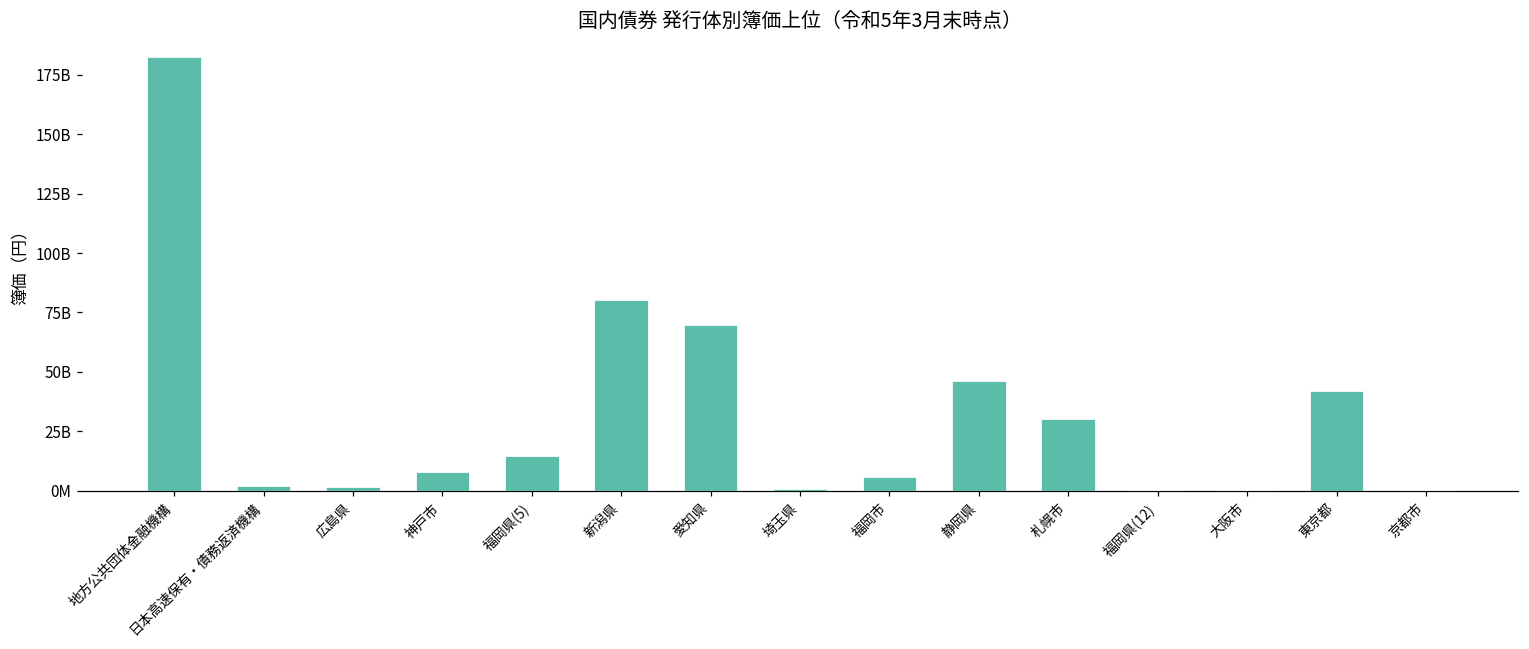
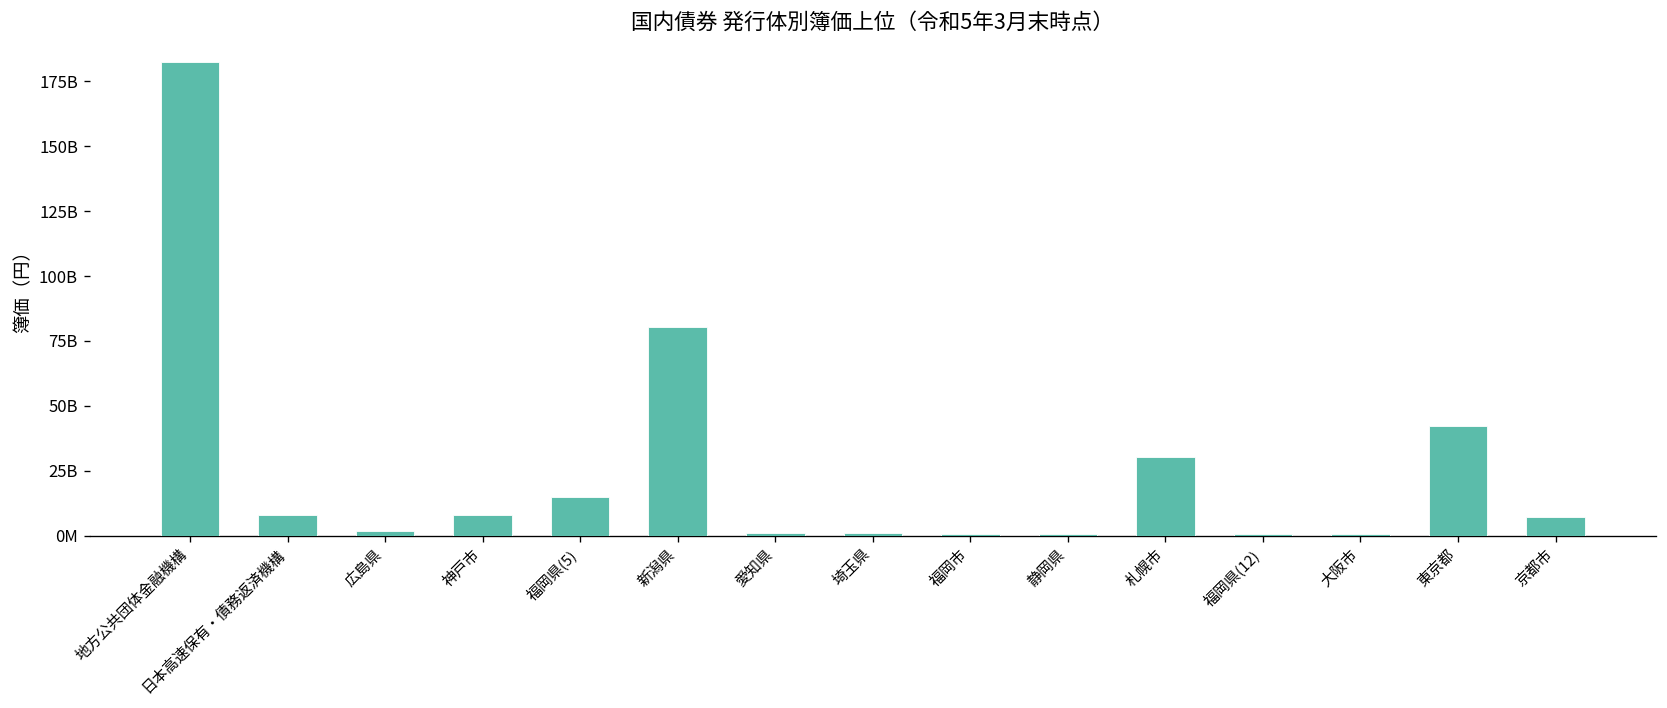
日本高速保有・債務返済機構: 2000000000 -> 8000000000
愛知県: 70000000000 -> 1000000000
福岡市: 6000000000 -> 1000000000
静岡県: 46000000000 -> 1000000000
京都市: 0 -> 7000000000
